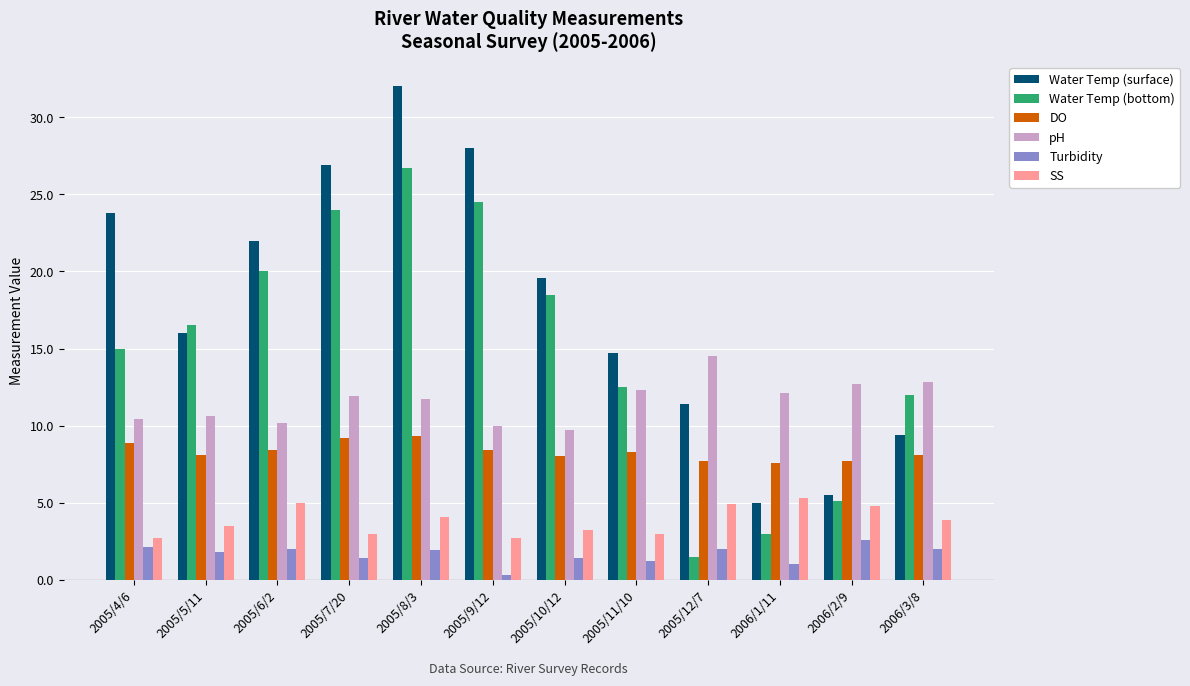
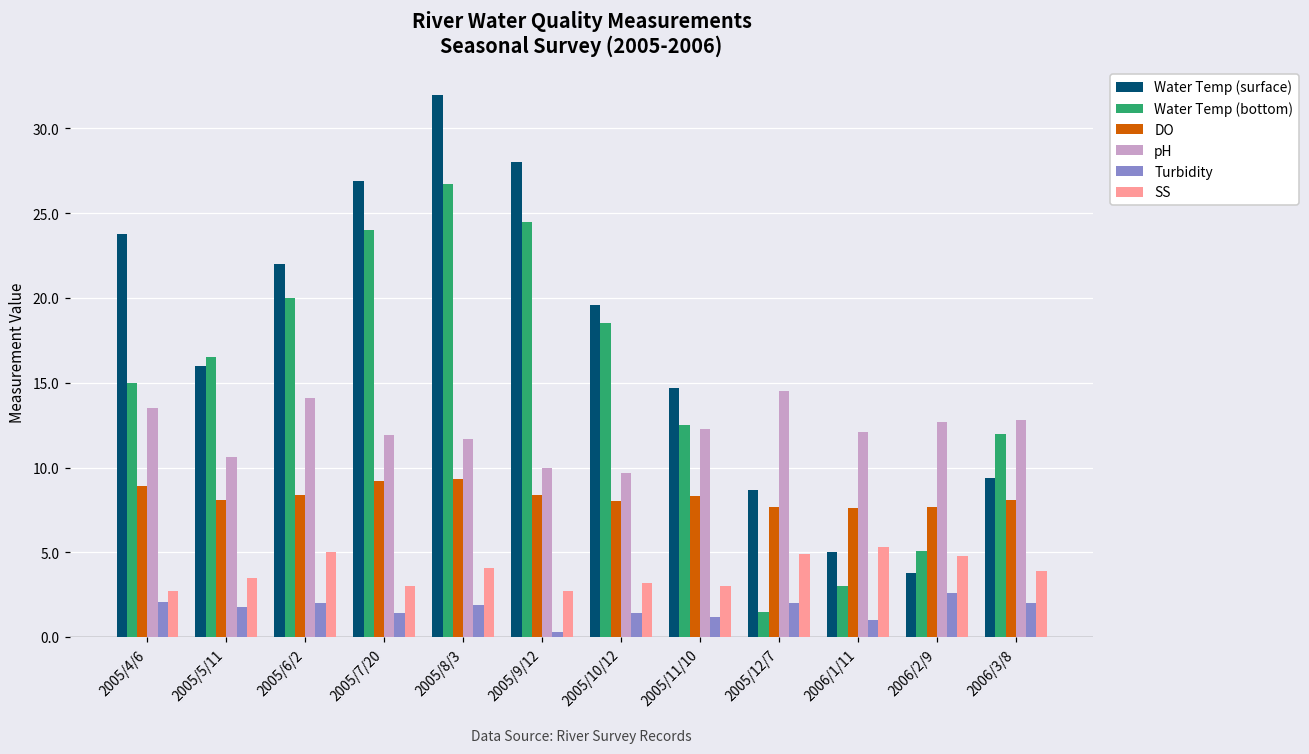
pH, 2005/4/6: 10.4 -> 13.5
pH, 2005/6/2: 10.2 -> 14.1
Water Temp (surface), 2005/12/7: 11.4 -> 8.7
Water Temp (surface), 2006/2/9: 5.5 -> 3.8
